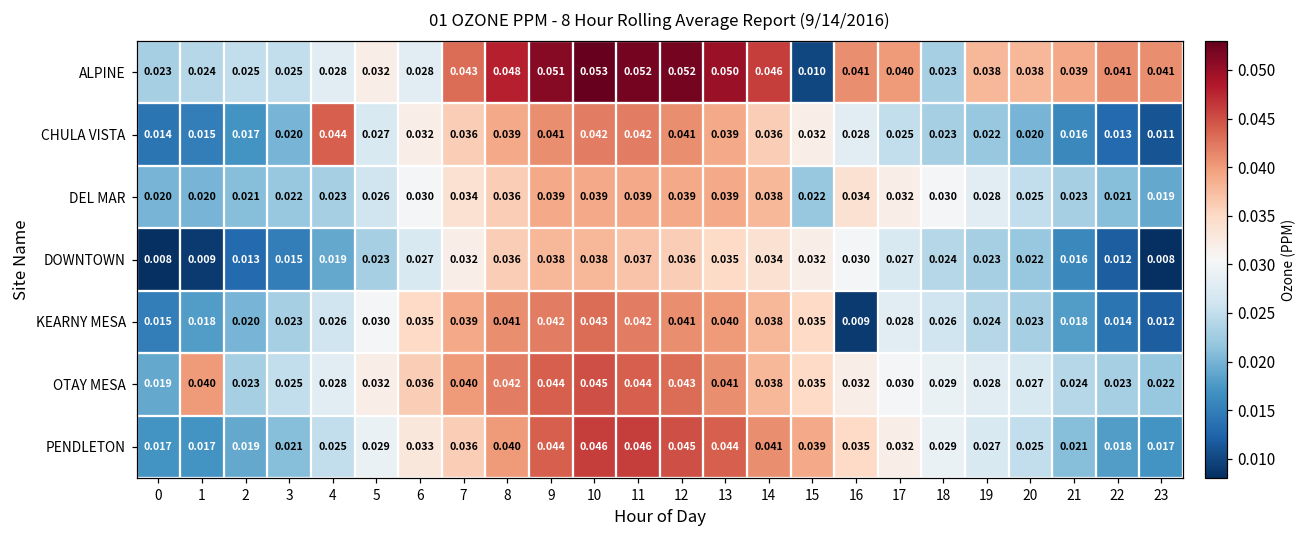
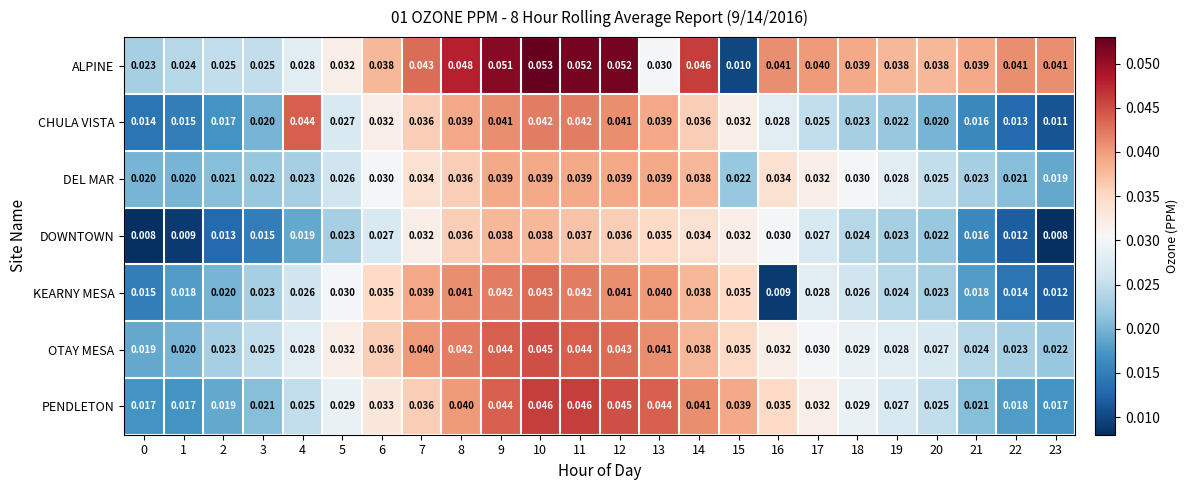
ALPINE, 6: 0.028 -> 0.038
ALPINE, 13: 0.050 -> 0.030
ALPINE, 18: 0.023 -> 0.039
OTAY MESA, 1: 0.040 -> 0.020
